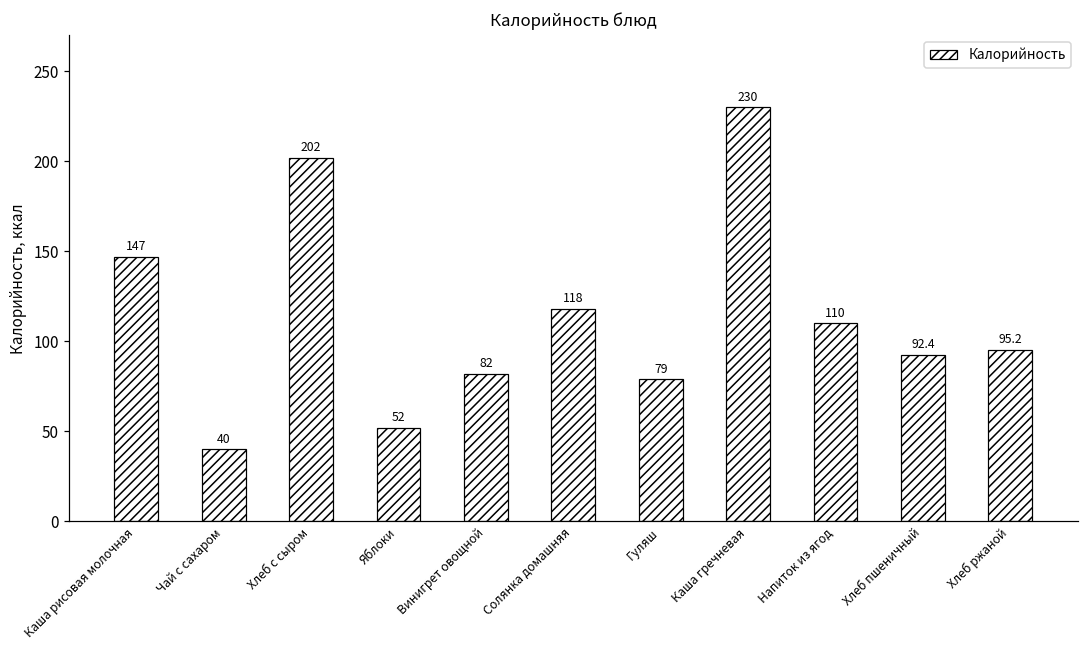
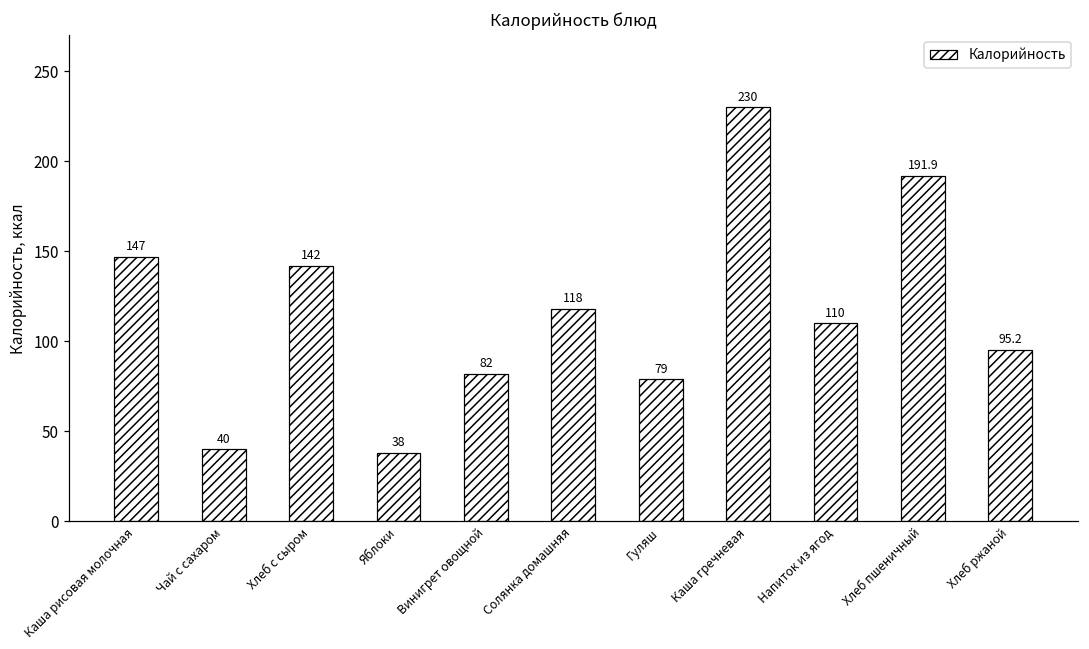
Хлеб с сыром: 202 -> 142
Яблоки: 52 -> 38
Хлеб пшеничный: 92.4 -> 191.9
